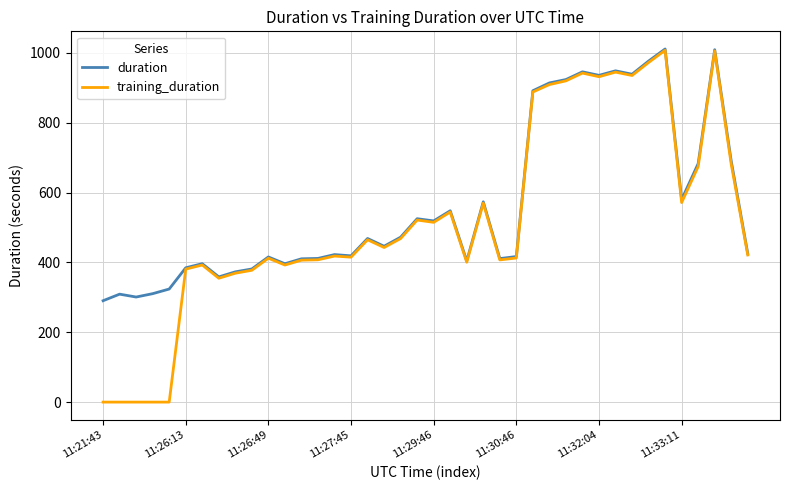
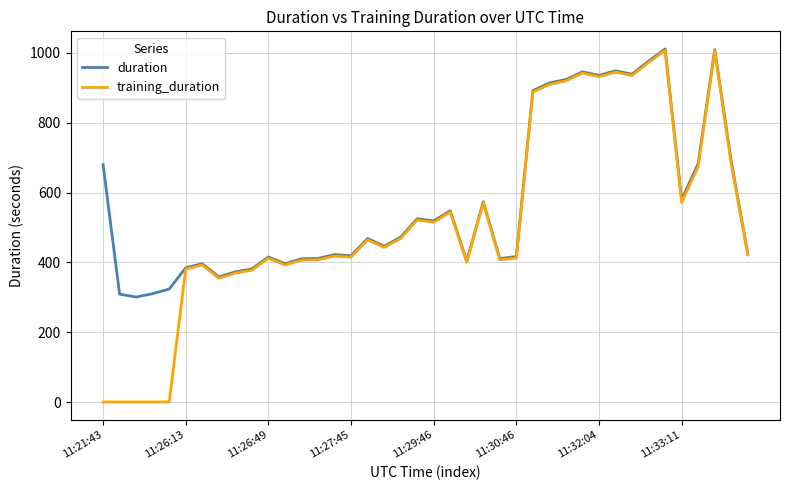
duration, 11:21:43: 290 -> 680
